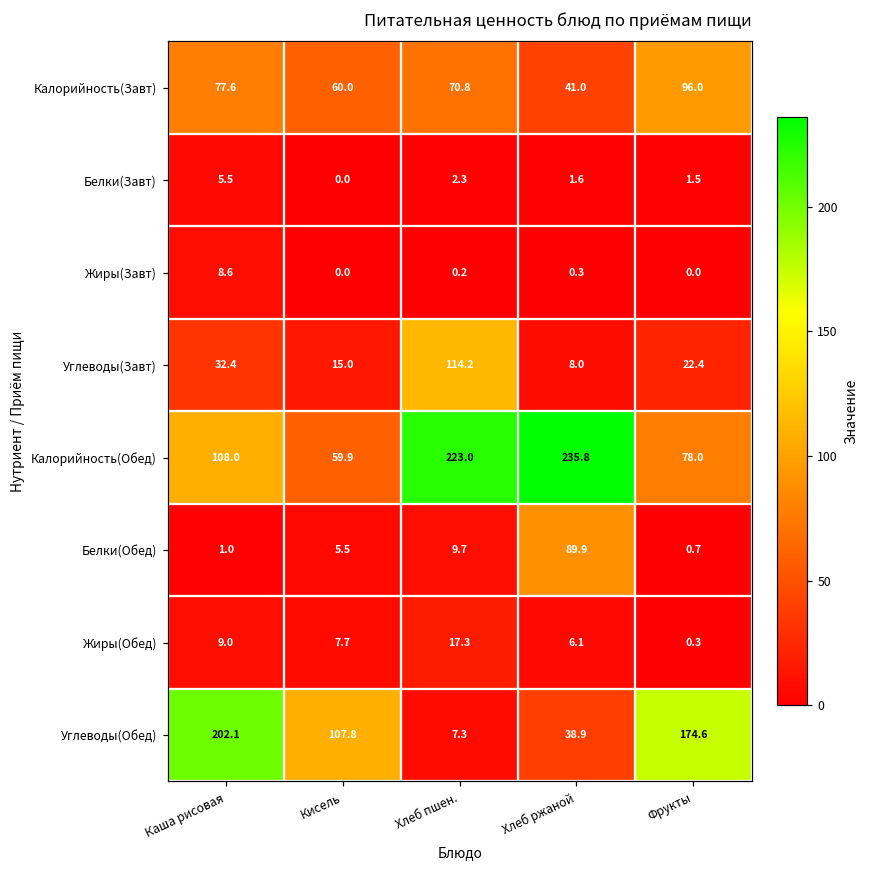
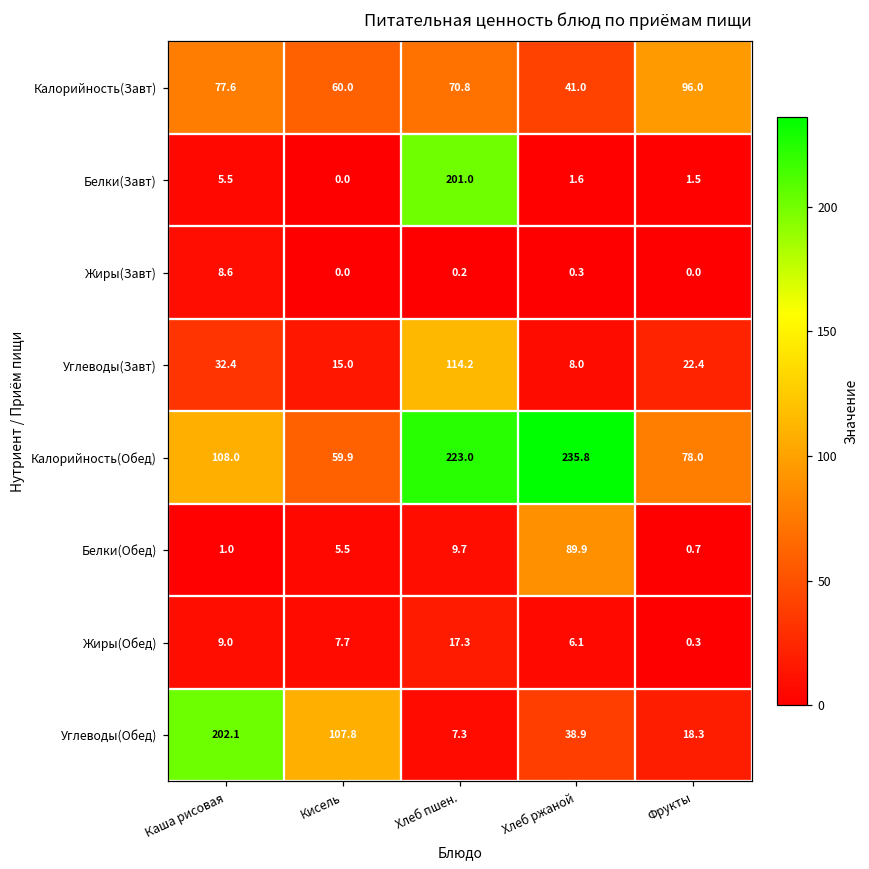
Белки(Завт), Хлеб пшен.: 2.3 -> 201.0
Углеводы(Обед), Фрукты: 174.6 -> 18.3
